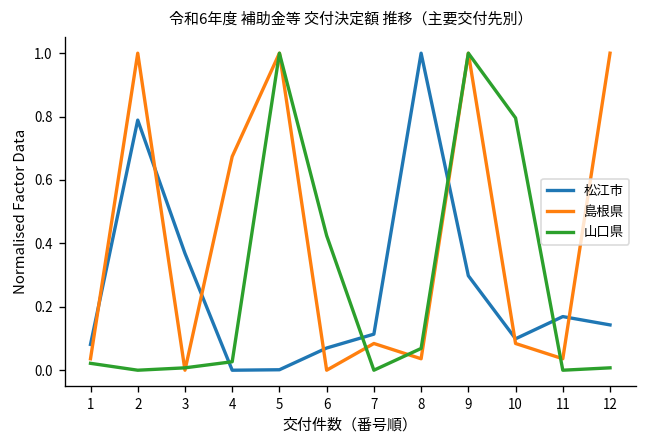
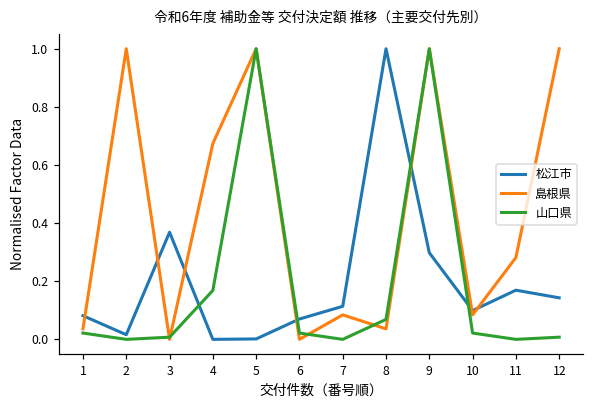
松江市, 2: 0.79 -> 0.02
山口県, 4: 0.03 -> 0.17
山口県, 6: 0.42 -> 0.02
山口県, 10: 0.80 -> 0.02
島根県, 11: 0.04 -> 0.28
